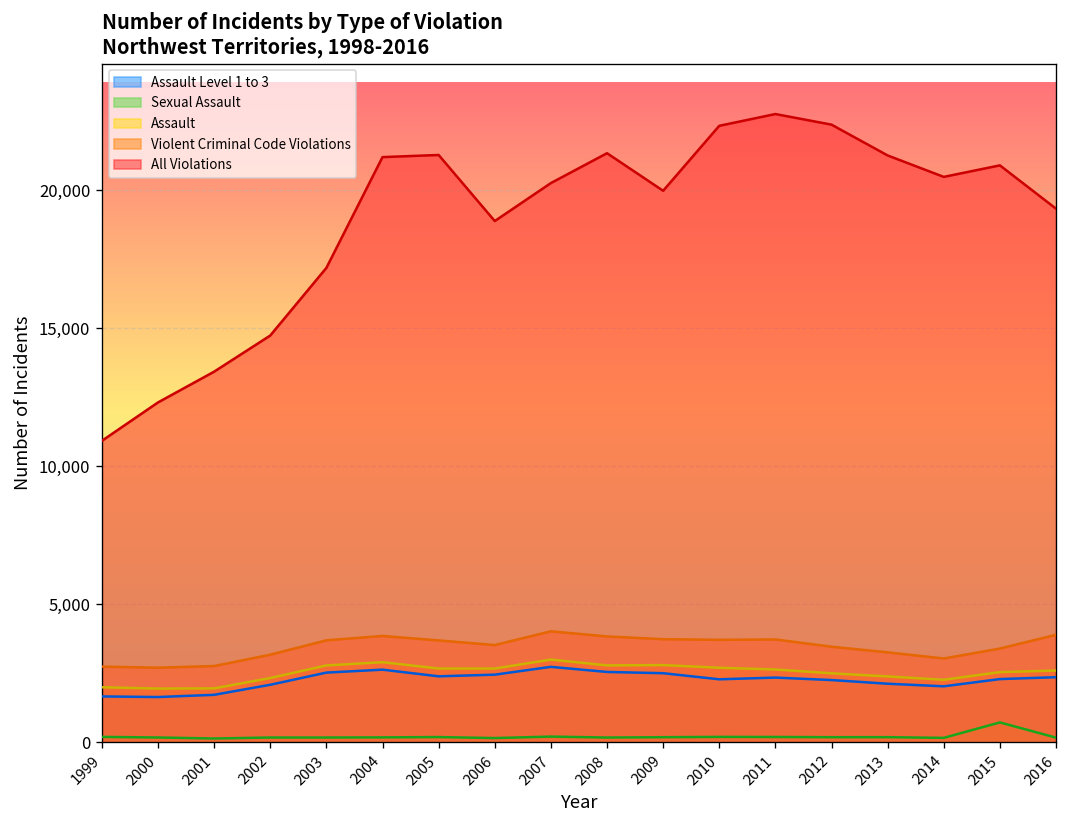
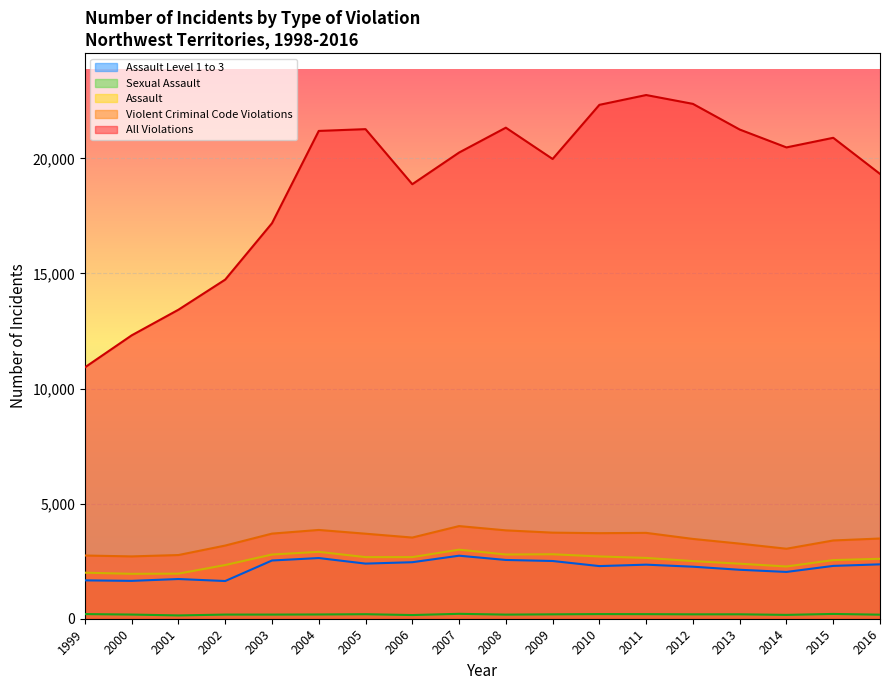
Assault Level 1 to 3, 2002: 2,100 -> 1,600
Sexual Assault, 2015: 700 -> 200
Violent Criminal Code Violations, 2016: 3,900 -> 3,500
